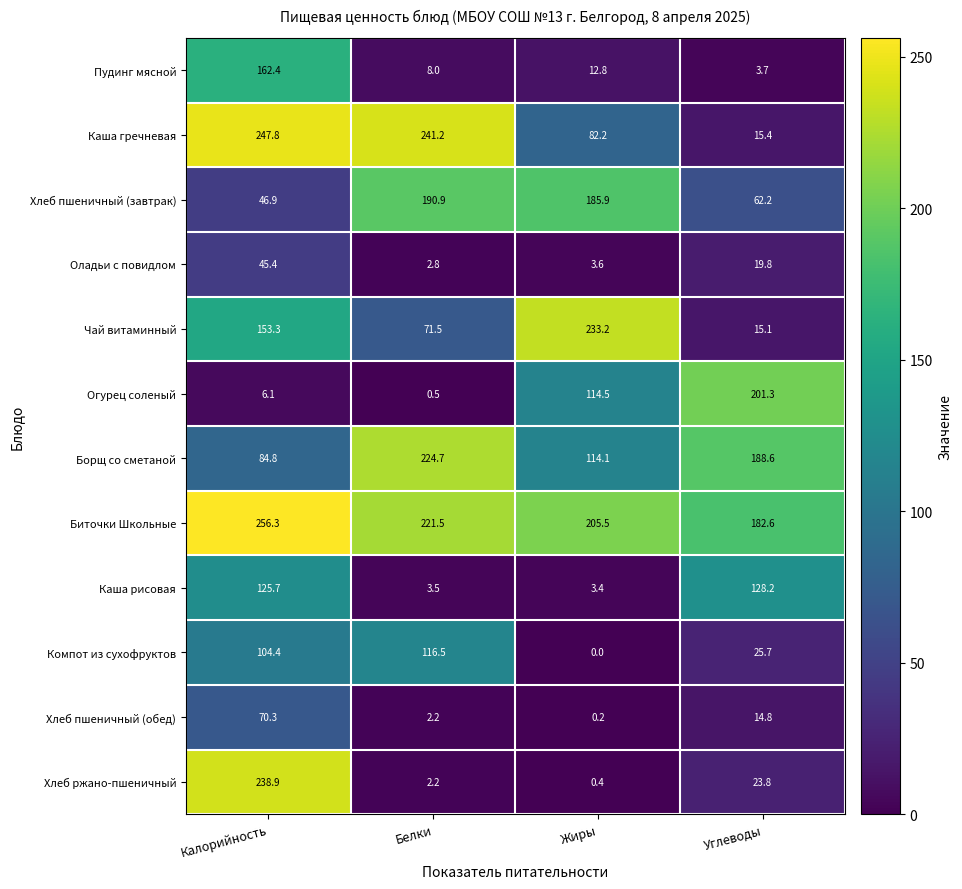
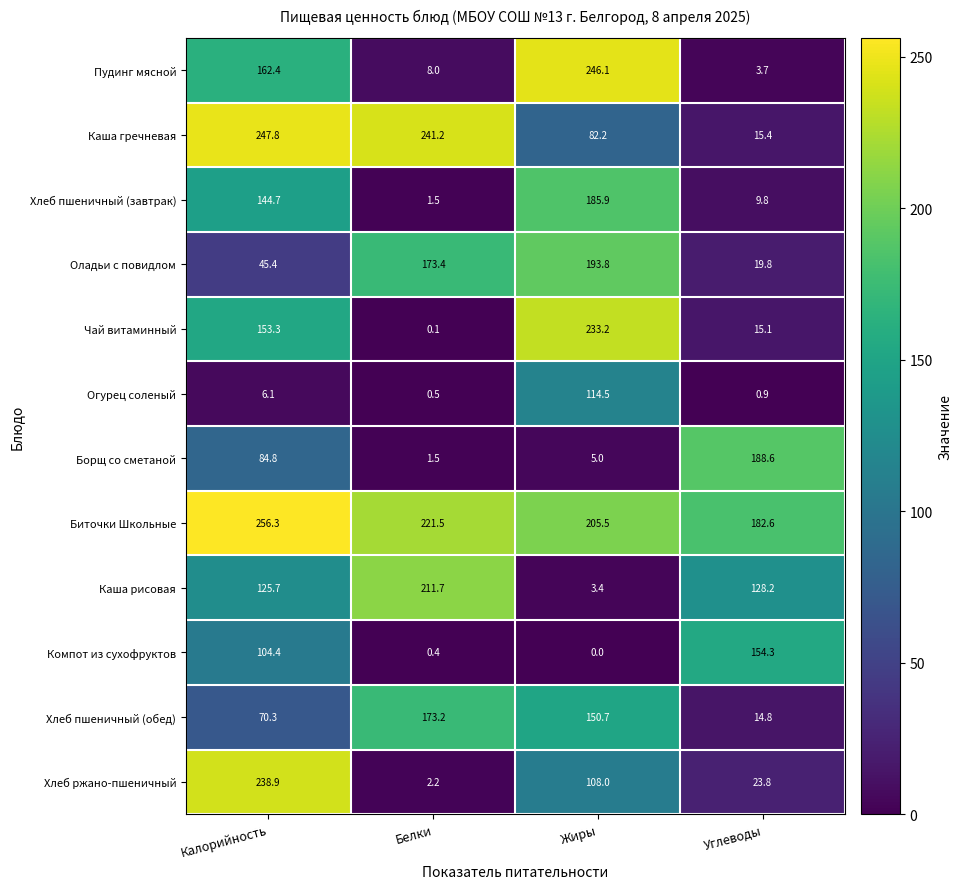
Пудинг мясной, Жиры: 12.8 -> 246.1
Хлеб пшеничный (завтрак), Калорийность: 46.9 -> 144.7
Хлеб пшеничный (завтрак), Белки: 190.9 -> 1.5
Хлеб пшеничный (завтрак), Углеводы: 62.2 -> 9.8
Оладьи с повидлом, Белки: 2.8 -> 173.4
Оладьи с повидлом, Жиры: 3.6 -> 193.8
Чай витаминный, Белки: 71.5 -> 0.1
Огурец соленый, Углеводы: 201.3 -> 0.9
Борщ со сметаной, Белки: 224.7 -> 1.5
Борщ со сметаной, Жиры: 114.1 -> 5.0
Каша рисовая, Белки: 3.5 -> 211.7
Компот из сухофруктов, Белки: 116.5 -> 0.4
Компот из сухофруктов, Углеводы: 25.7 -> 154.3
Хлеб пшеничный (обед), Белки: 2.2 -> 173.2
Хлеб пшеничный (обед), Жиры: 0.2 -> 150.7
Хлеб ржано-пшеничный, Жиры: 0.4 -> 108.0
